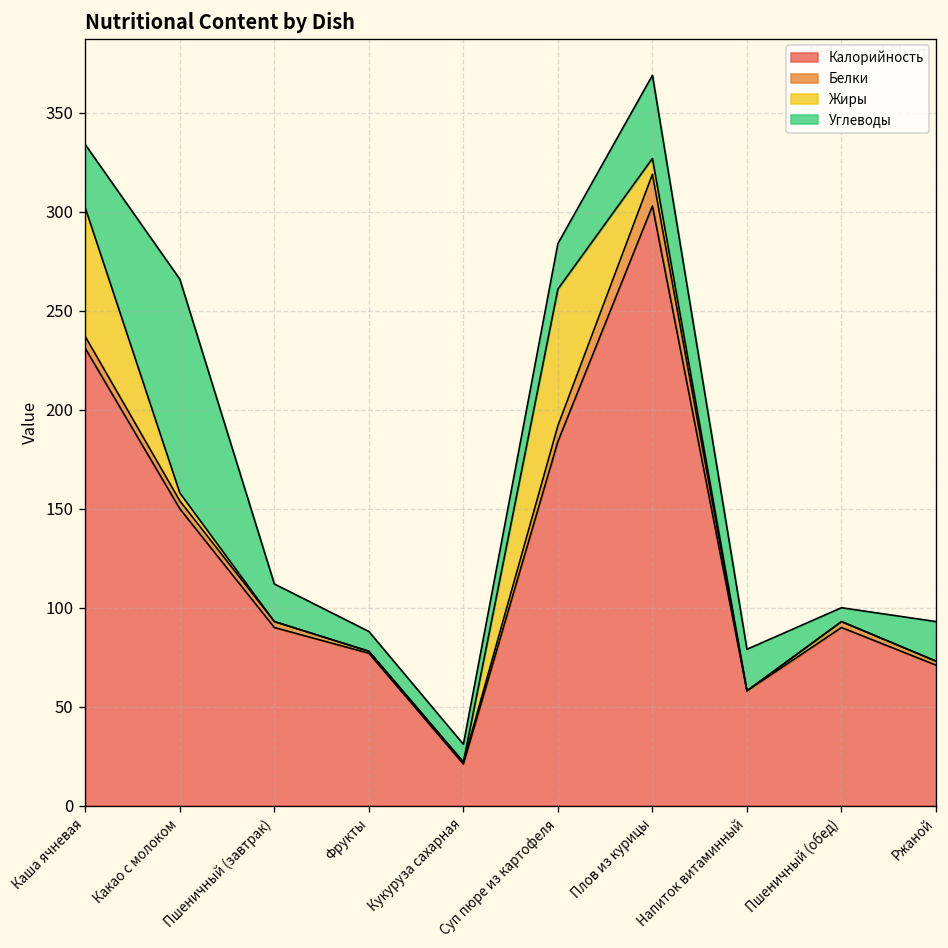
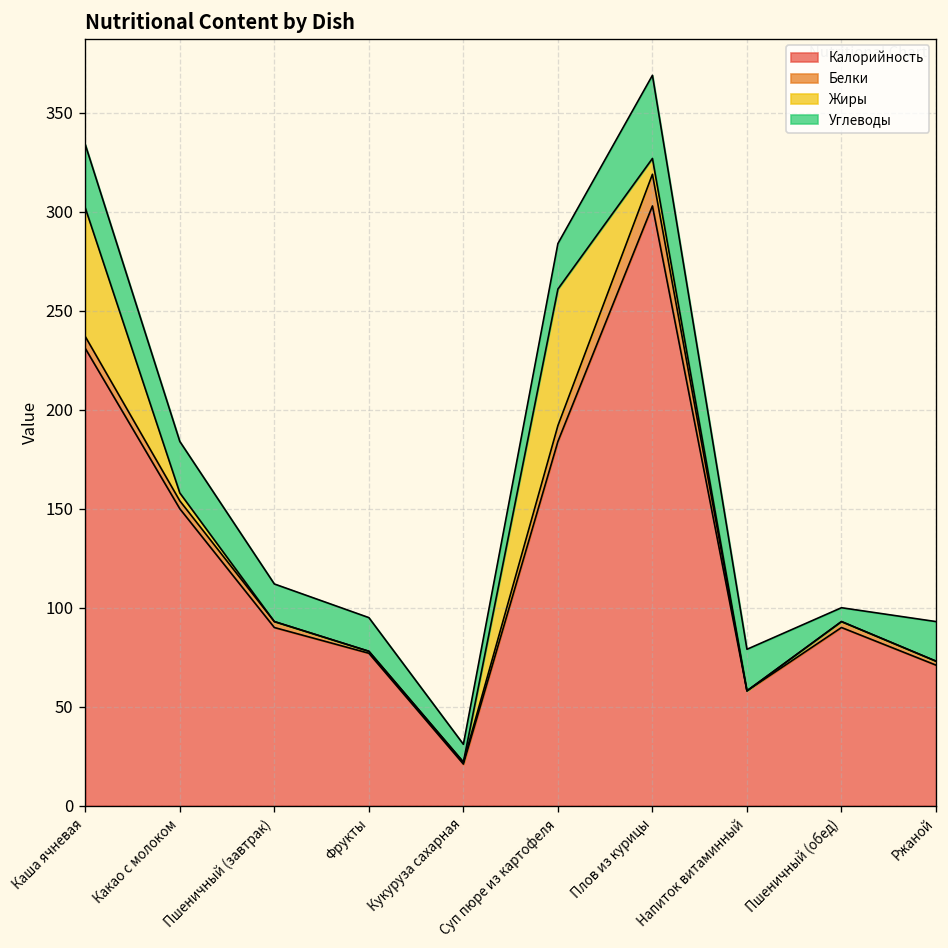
Углеводы, Какао с молоком: 108 -> 26
Углеводы, Фрукты: 10 -> 17
